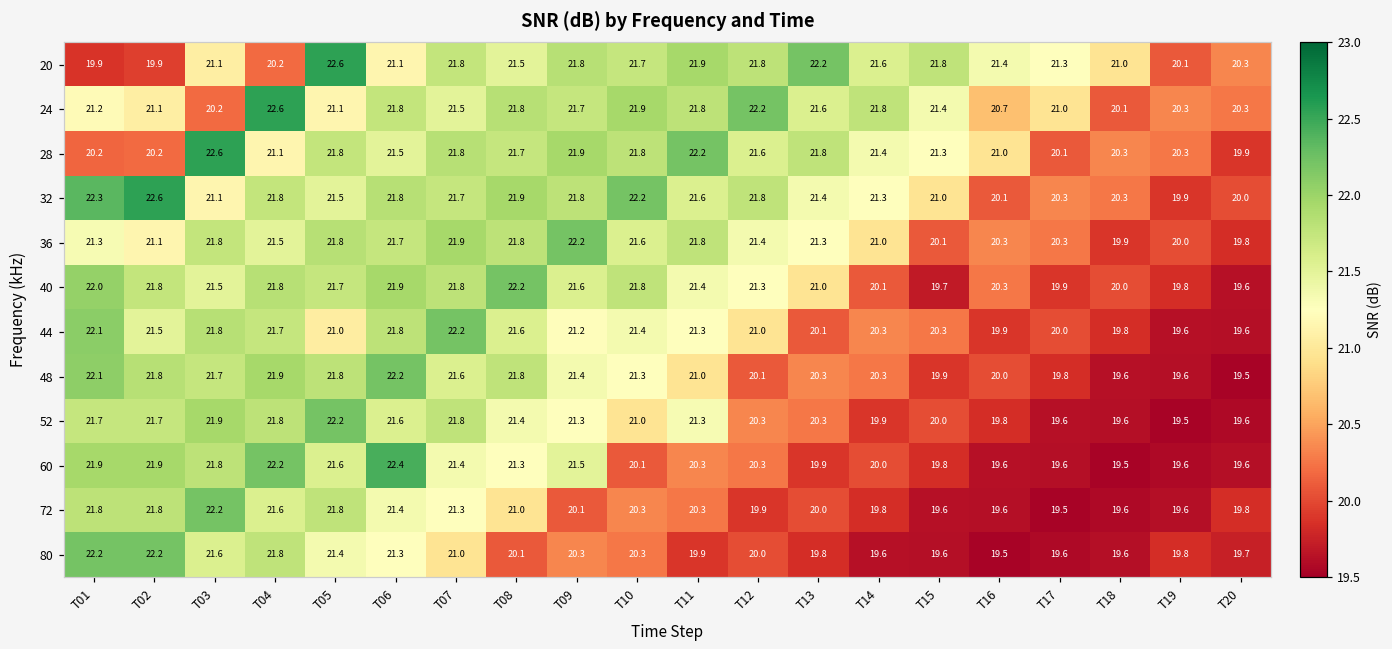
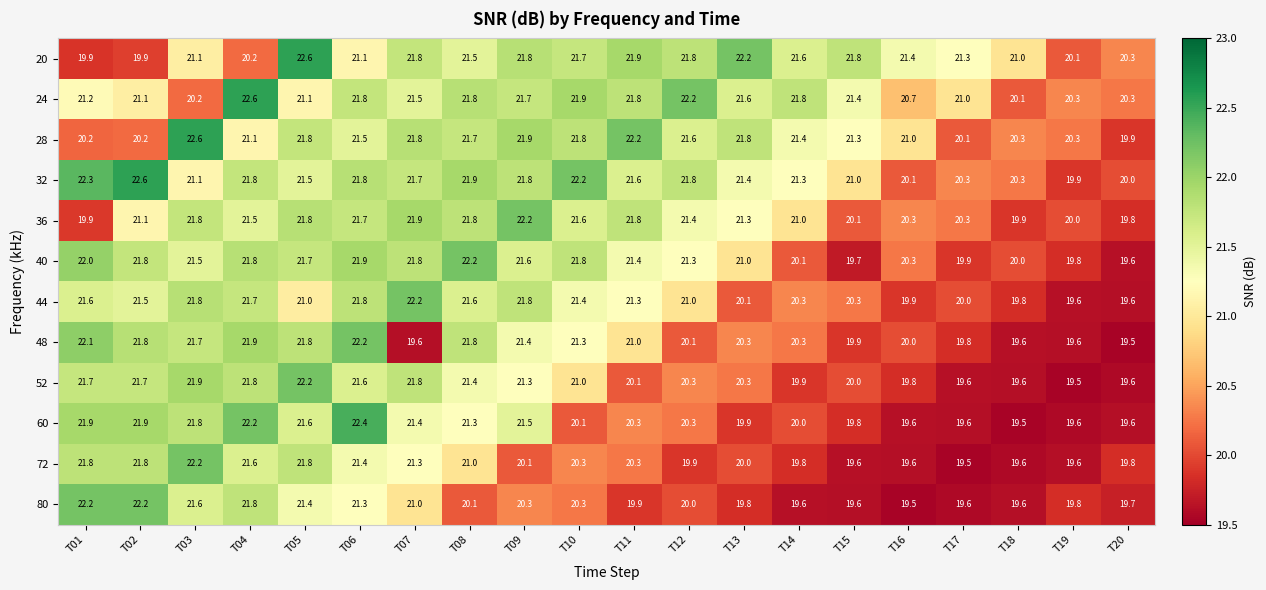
36, T01: 21.3 -> 19.9
44, T01: 22.1 -> 21.6
44, T09: 21.2 -> 21.8
48, T07: 21.6 -> 19.6
52, T11: 21.3 -> 20.1
